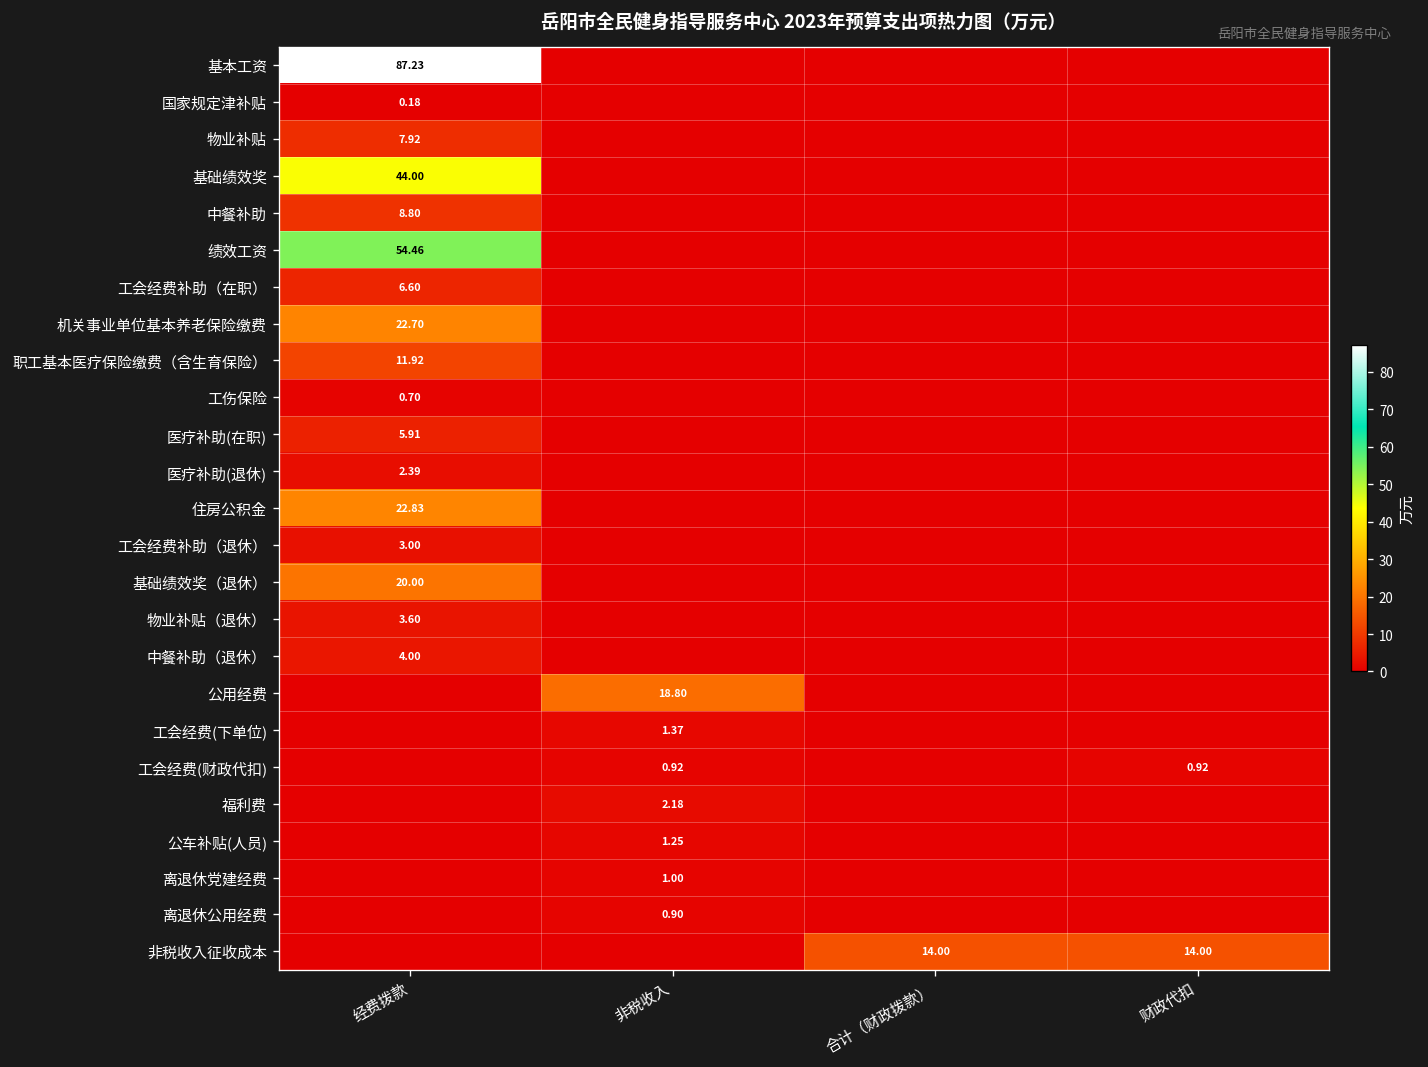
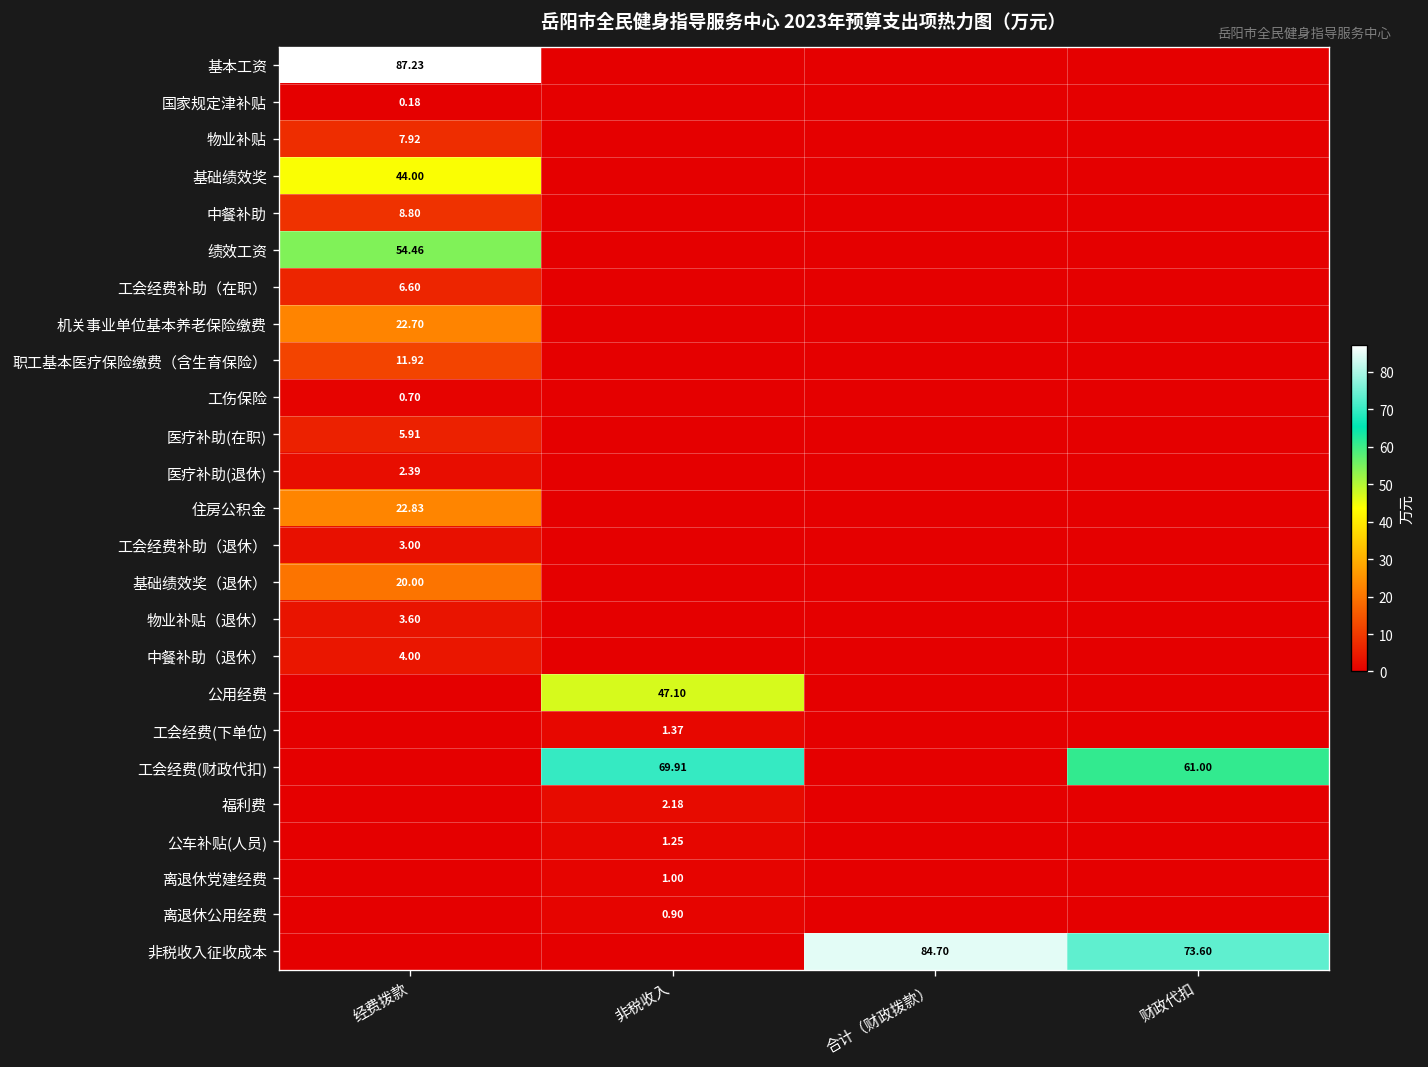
公用经费, 非税收入: 18.80 -> 47.10
工会经费(财政代扣), 非税收入: 0.92 -> 69.91
工会经费(财政代扣), 财政代扣: 0.92 -> 61.00
非税收入征收成本, 合计（财政拨款）: 14.00 -> 84.70
非税收入征收成本, 财政代扣: 14.00 -> 73.60
